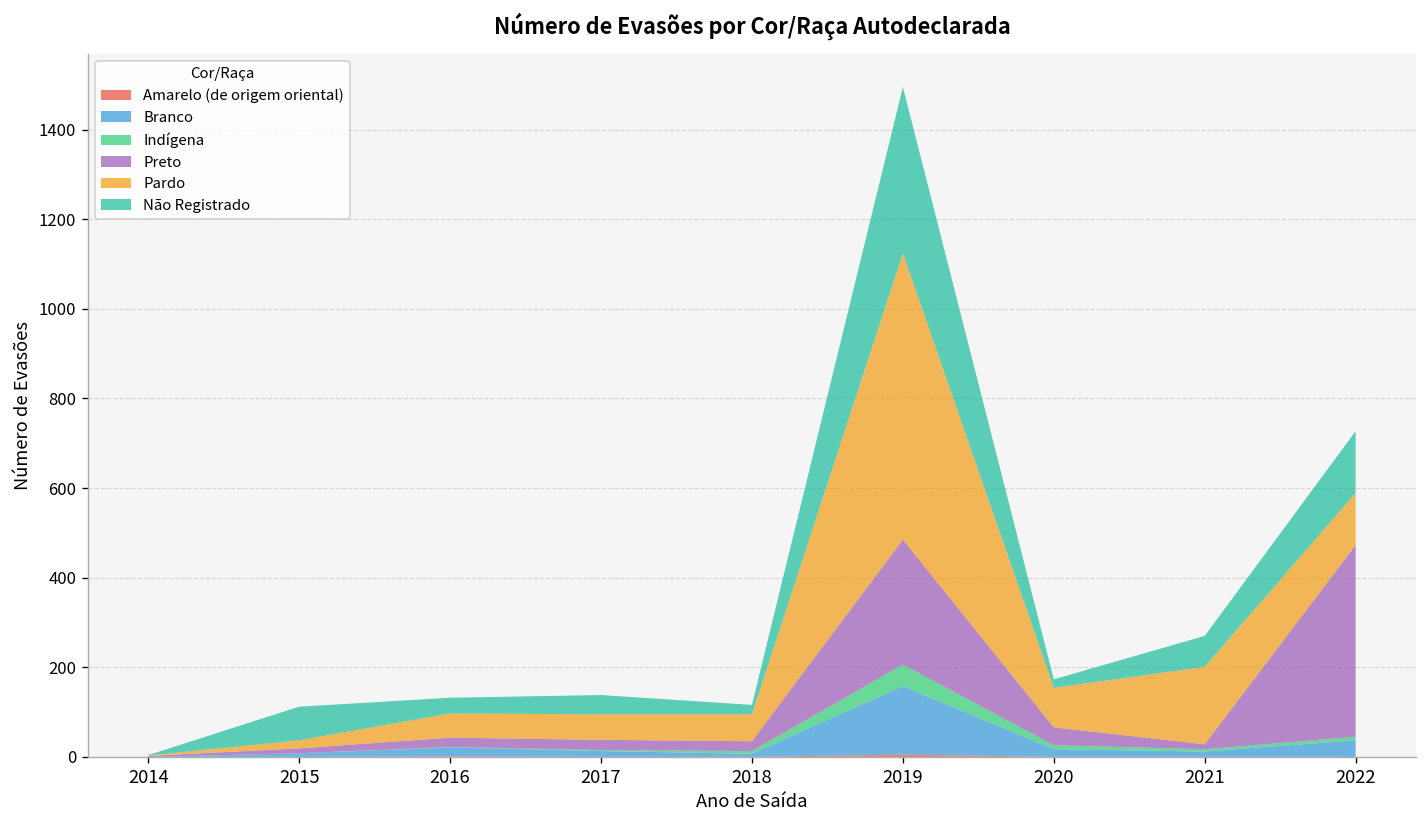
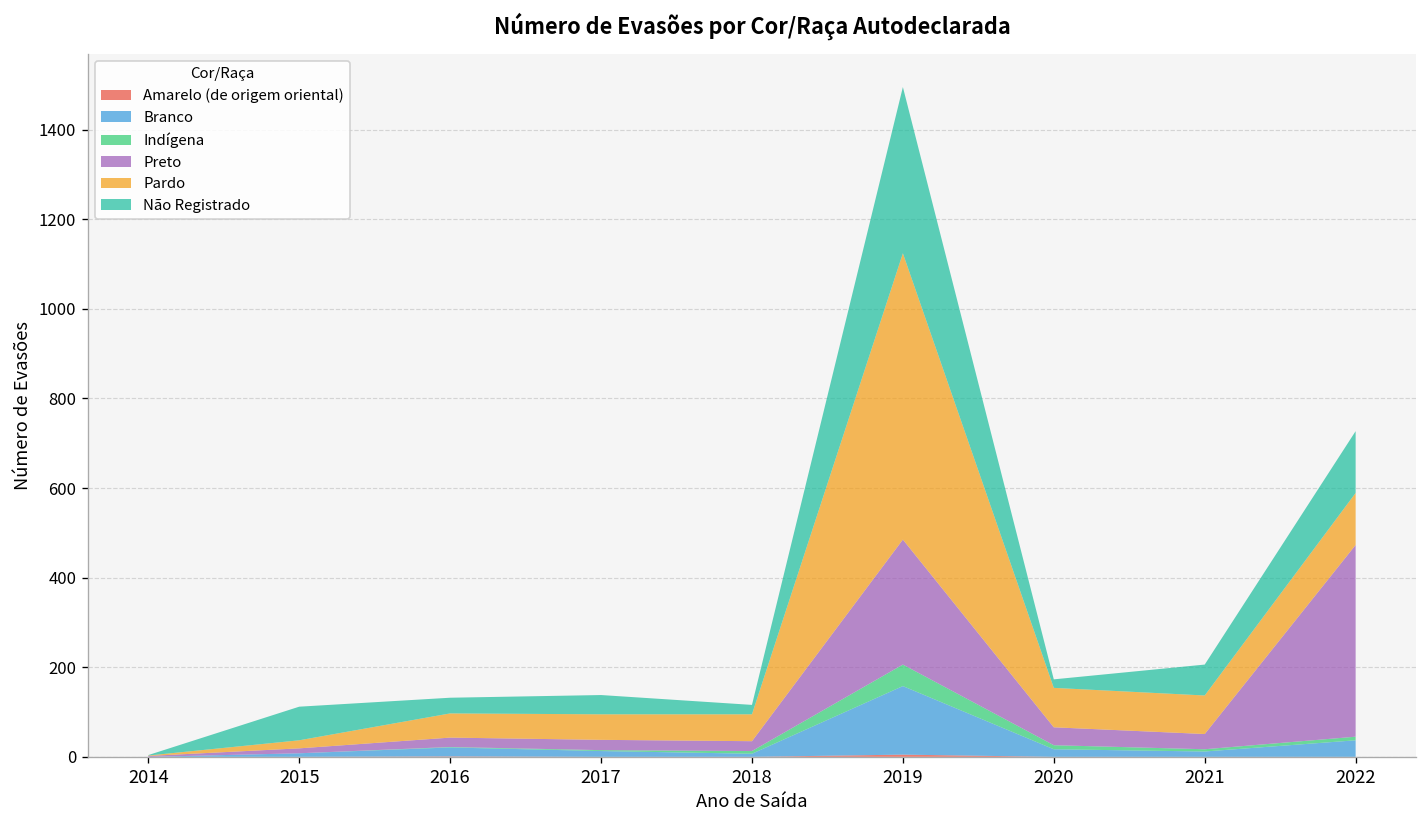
Preto, 2021: 10 -> 30
Pardo, 2021: 170 -> 90
